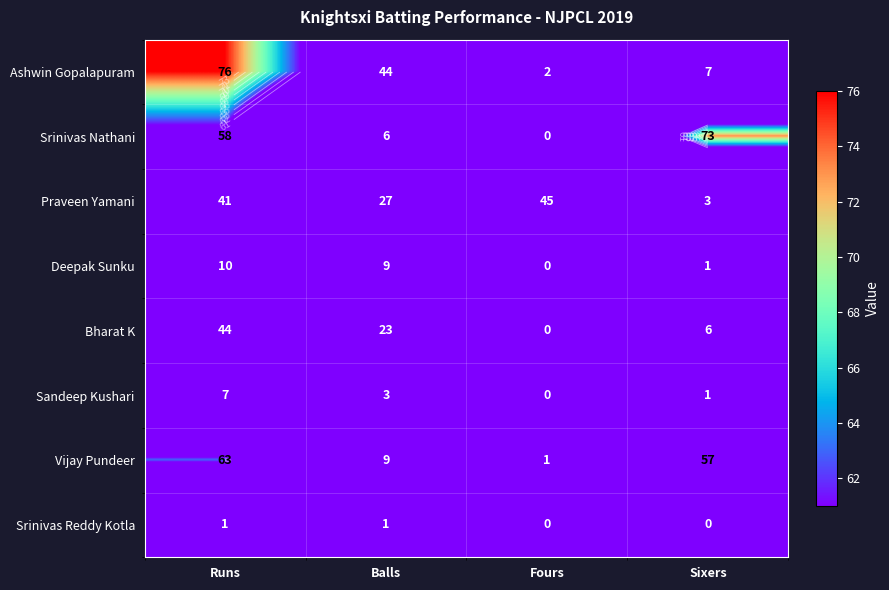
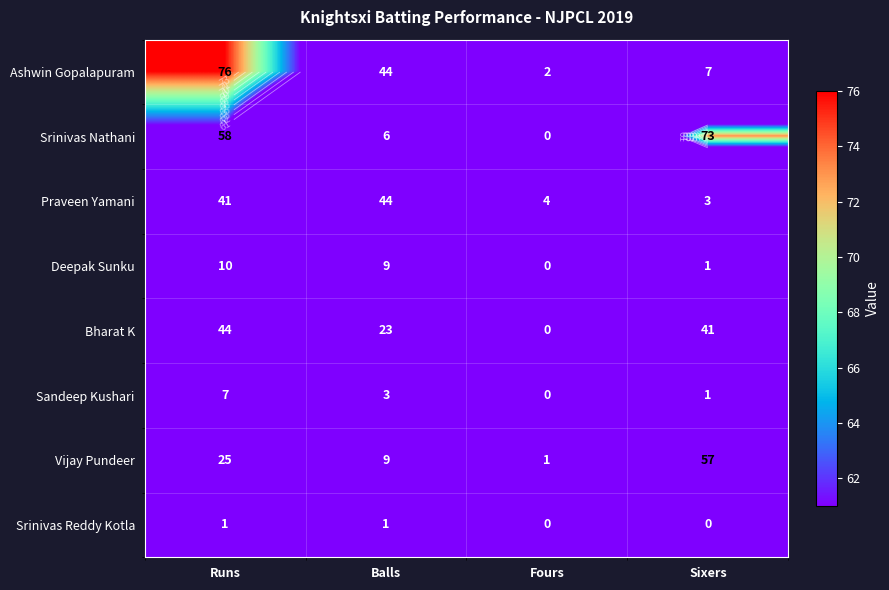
Praveen Yamani, Balls: 27 -> 44
Praveen Yamani, Fours: 45 -> 4
Bharat K, Sixers: 6 -> 41
Vijay Pundeer, Runs: 63 -> 25
